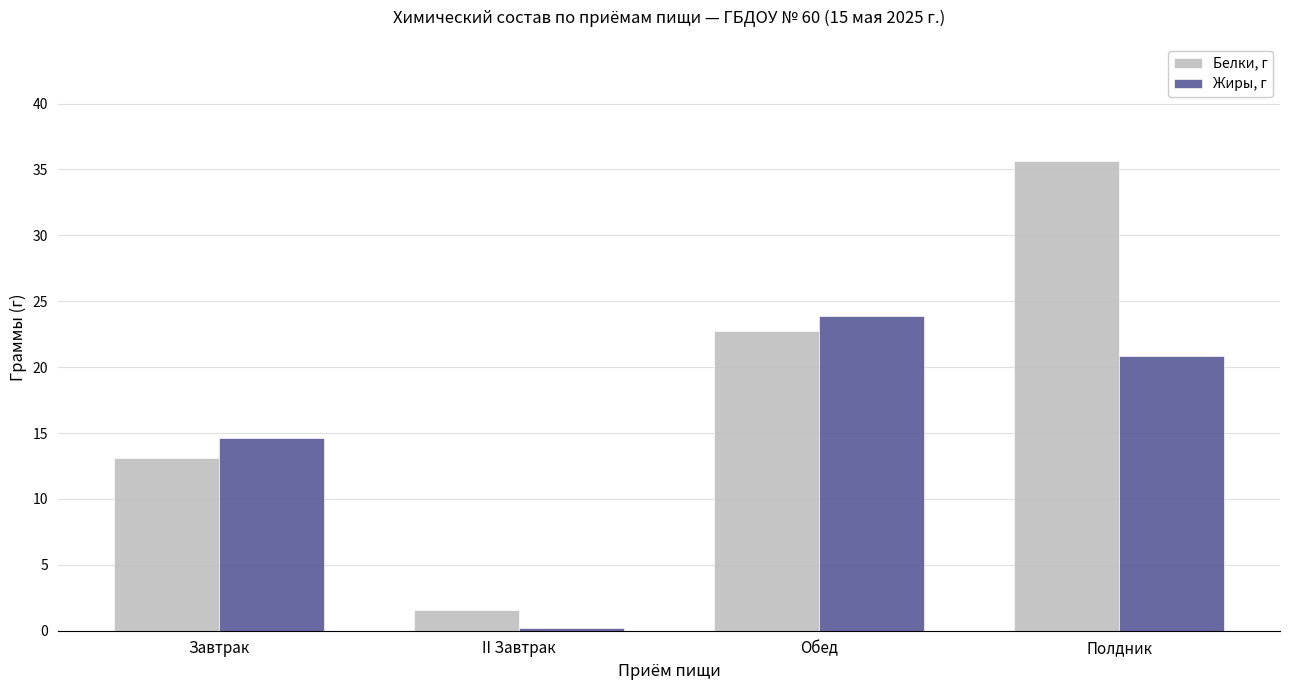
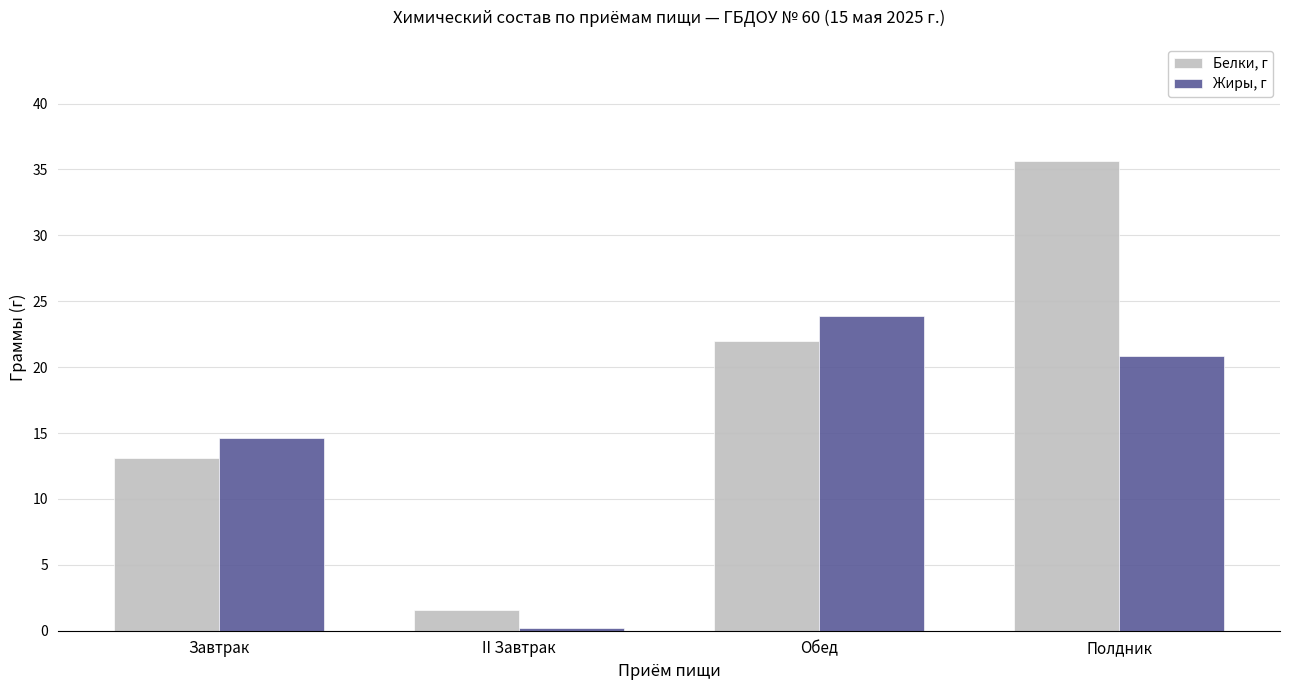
Белки, г, Обед: 22.7 -> 22.0
